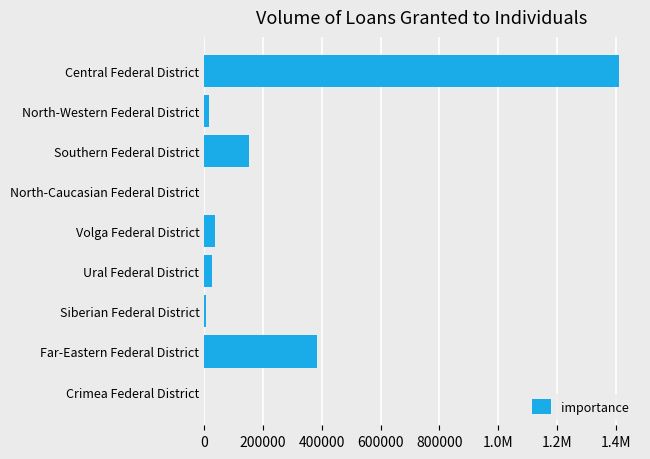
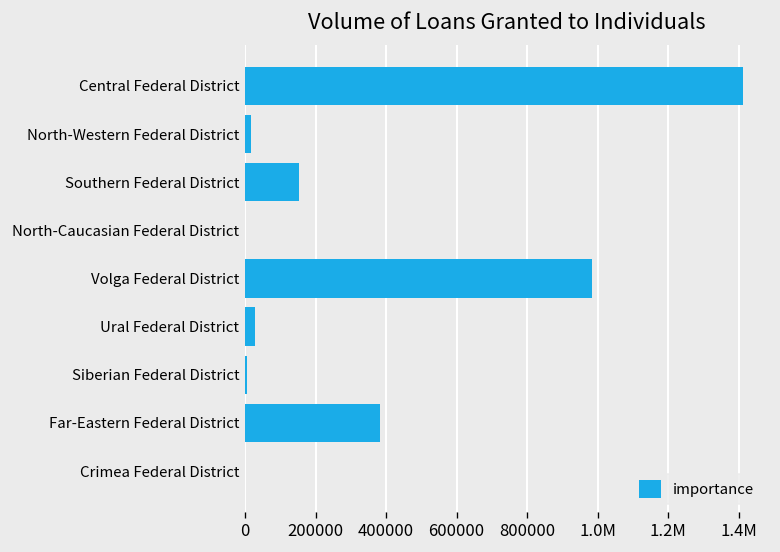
Volga Federal District: 40000 -> 980000
